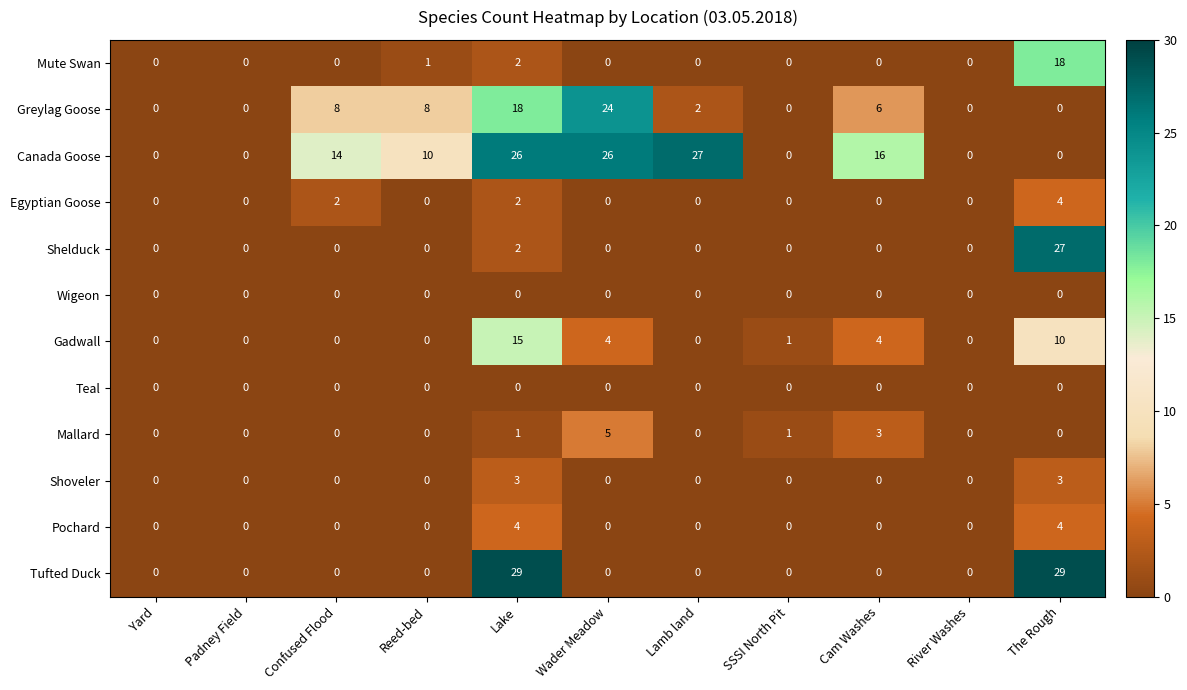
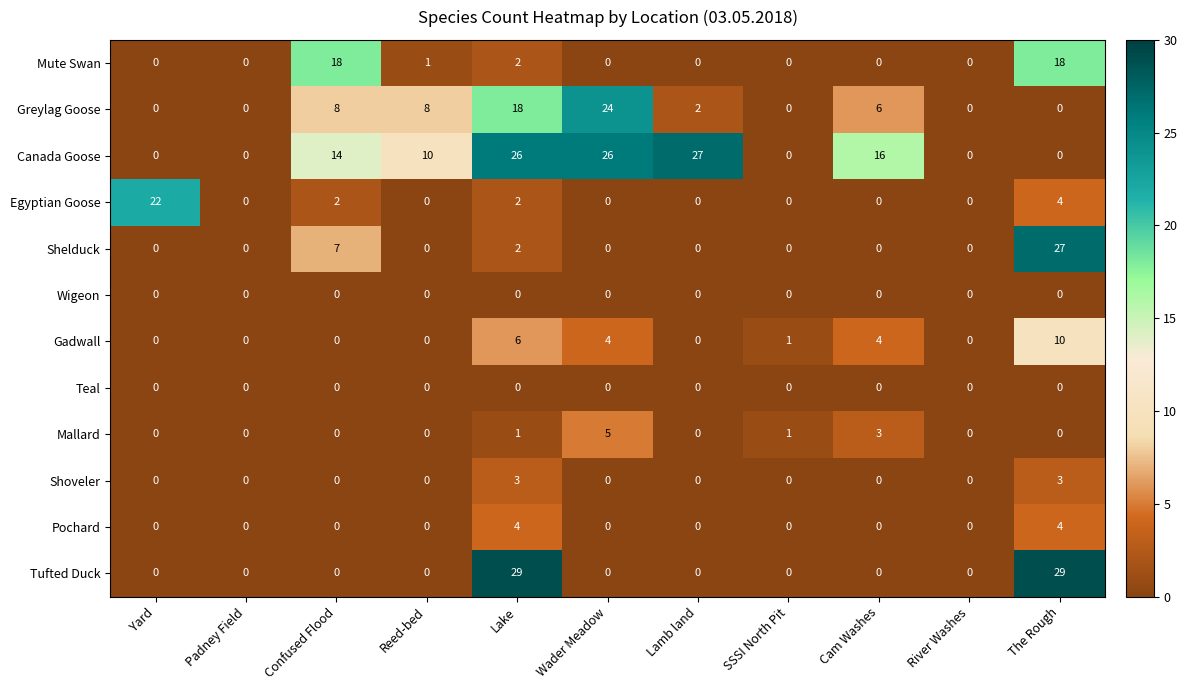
Mute Swan, Confused Flood: 0 -> 18
Egyptian Goose, Yard: 0 -> 22
Shelduck, Confused Flood: 0 -> 7
Gadwall, Lake: 15 -> 6
